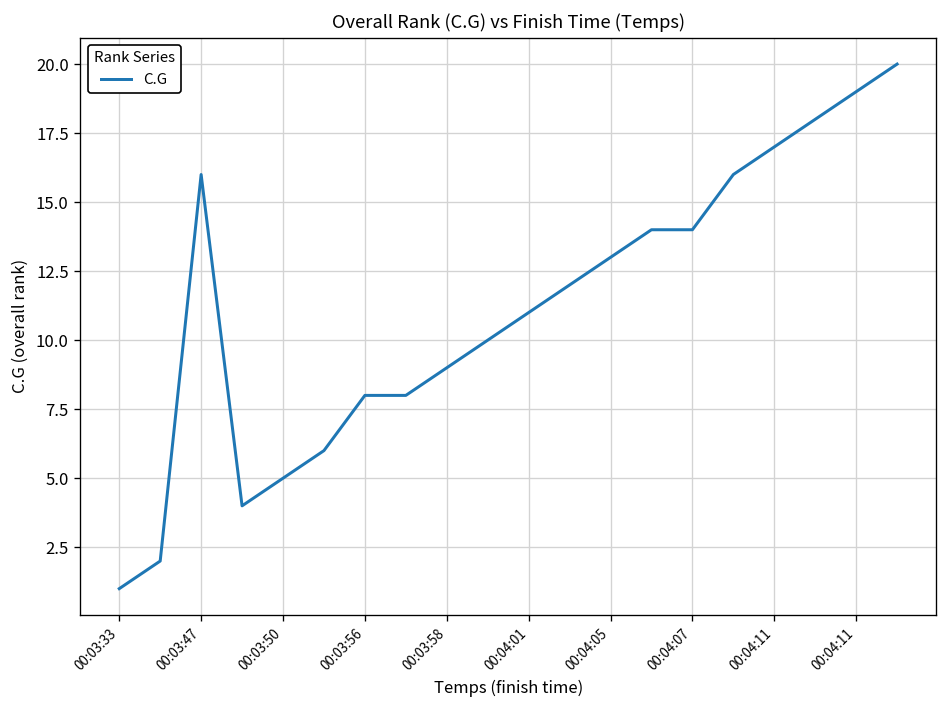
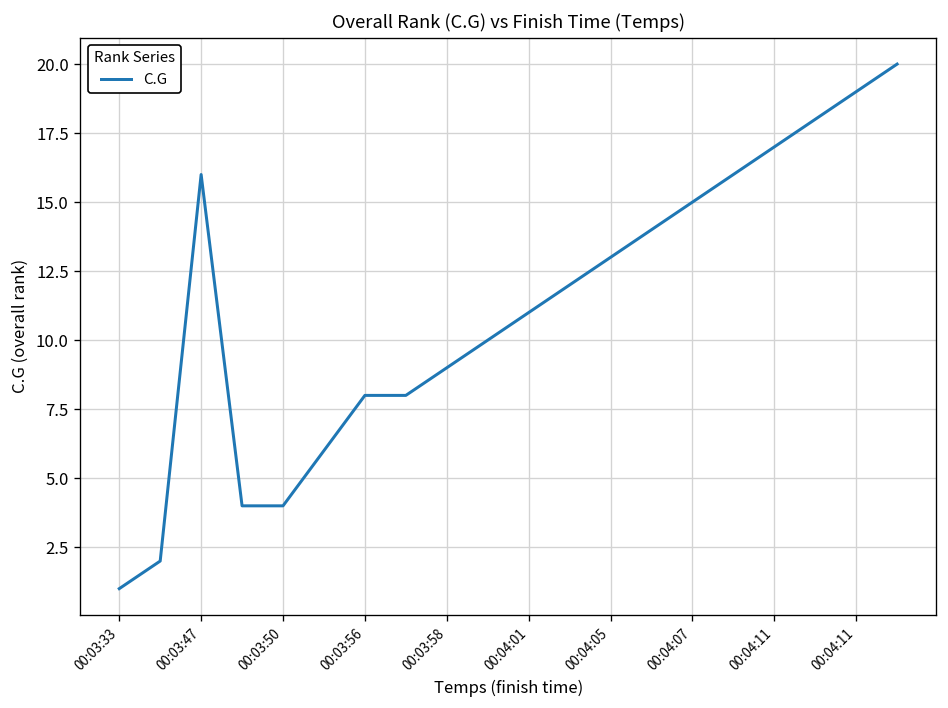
00:03:50: 5 -> 4
00:04:07: 14 -> 15
